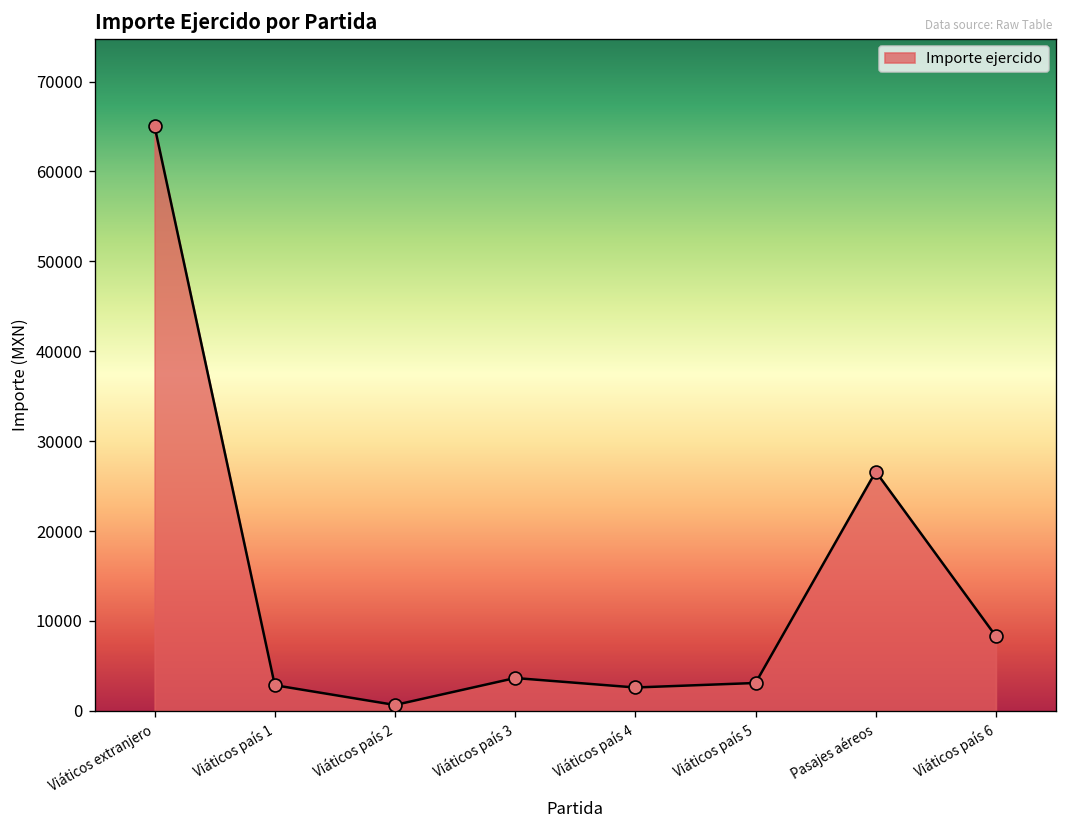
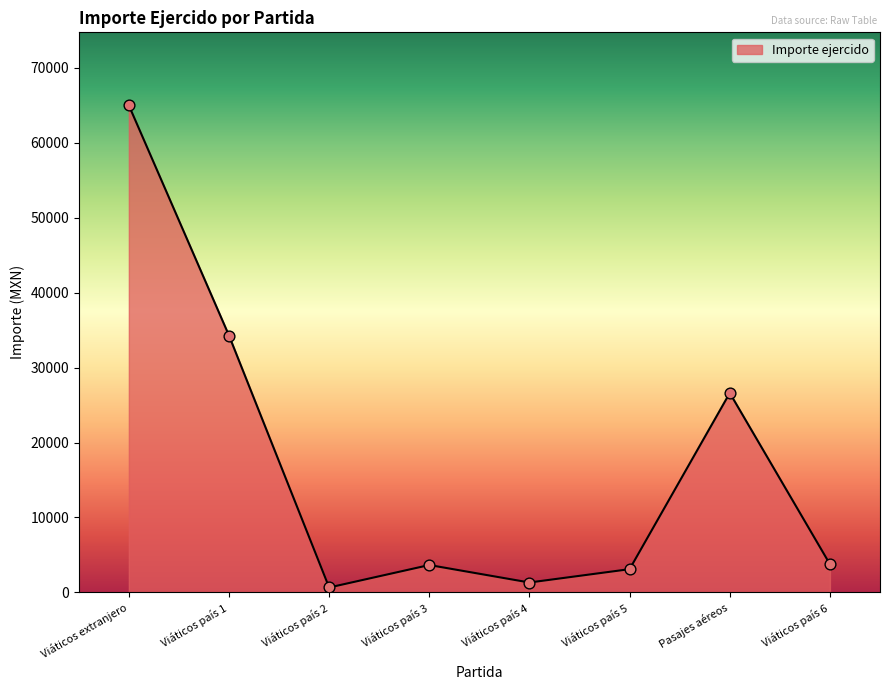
Viáticos país 1: 3000 -> 34000
Viáticos país 4: 3000 -> 1000
Viáticos país 6: 8000 -> 4000
